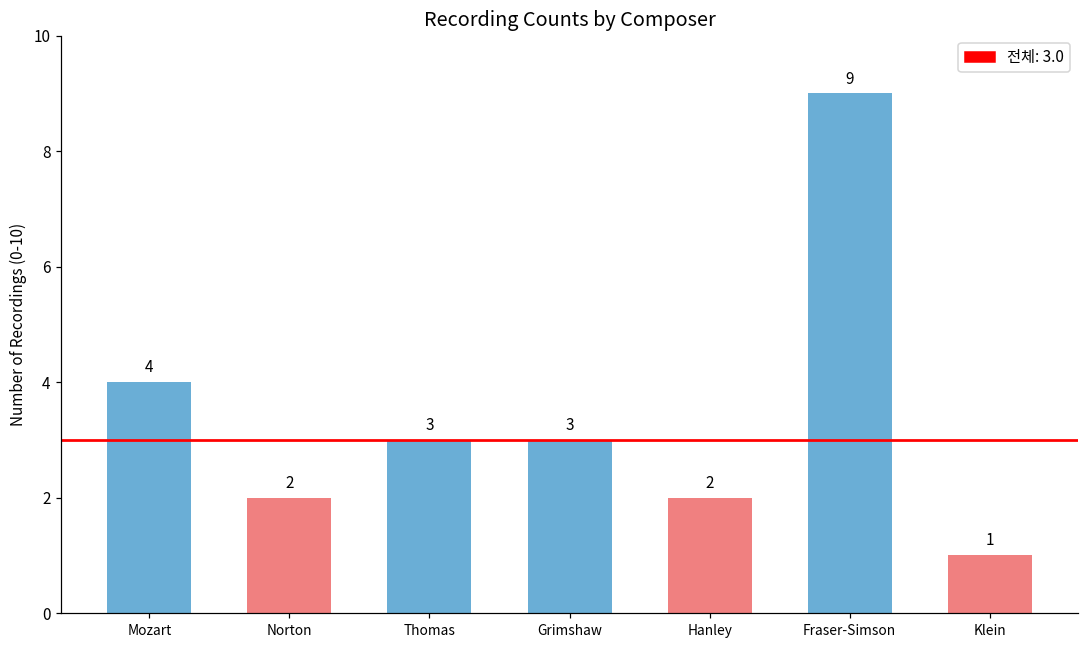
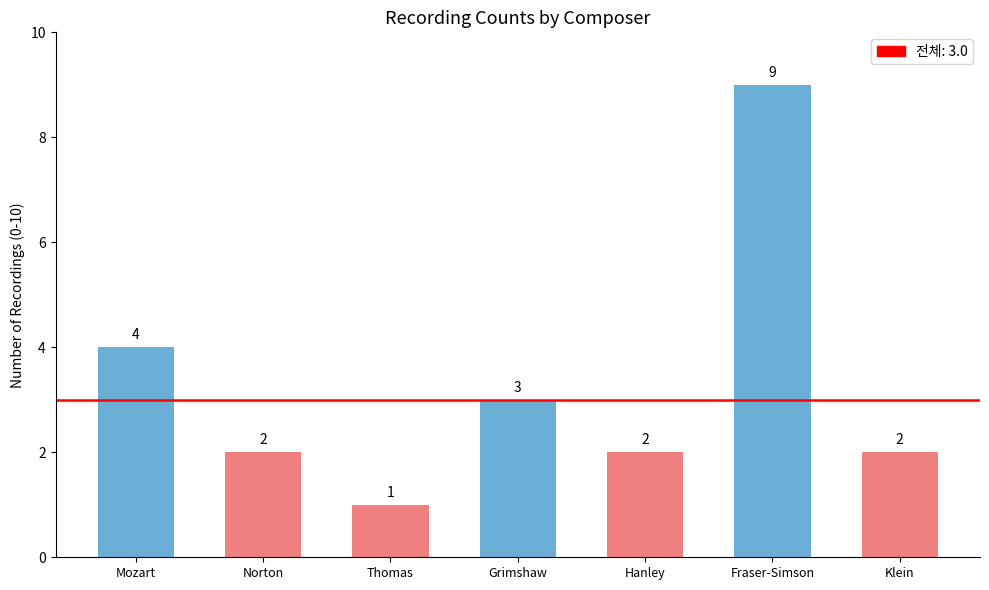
Thomas: 3 -> 1
Klein: 1 -> 2
